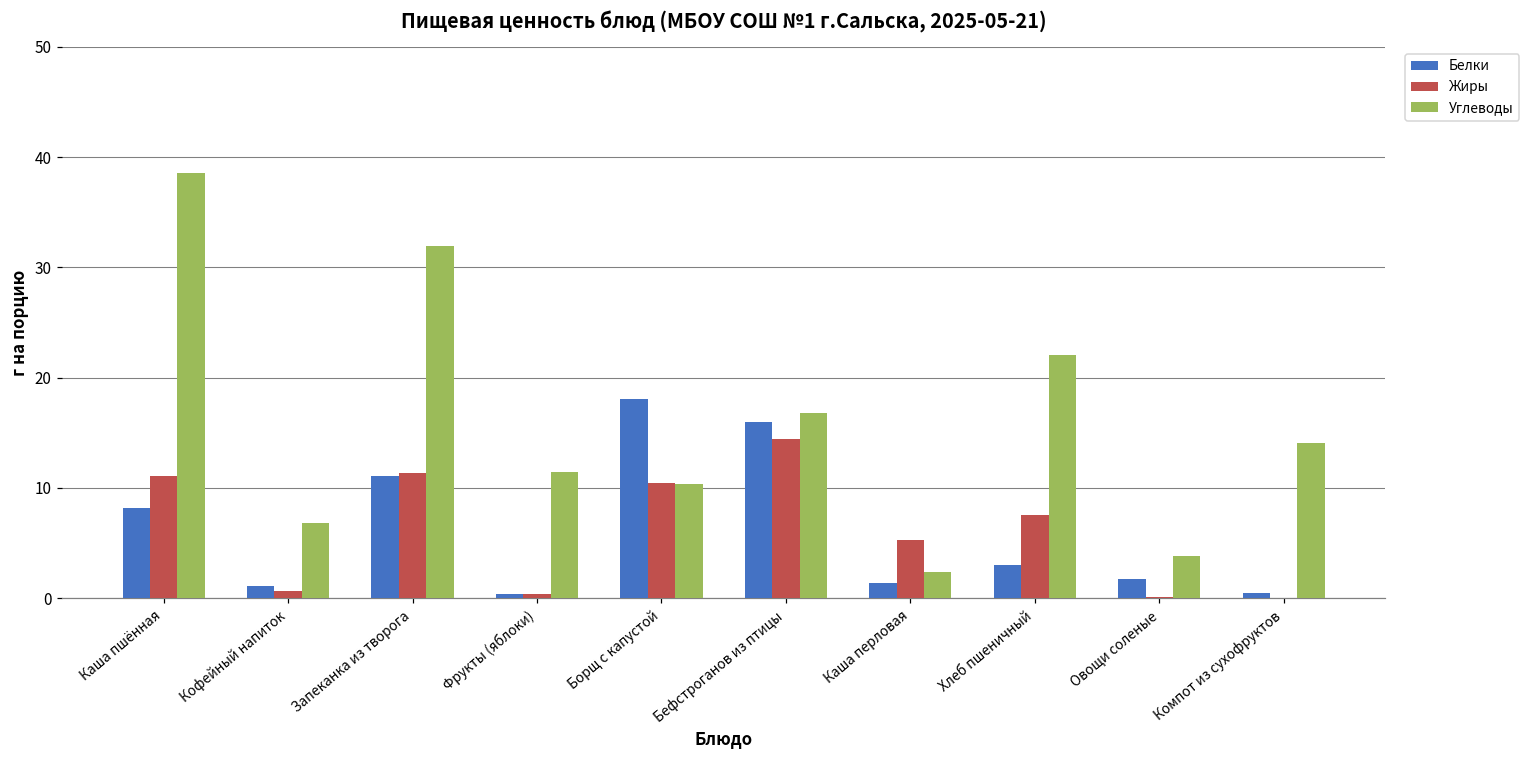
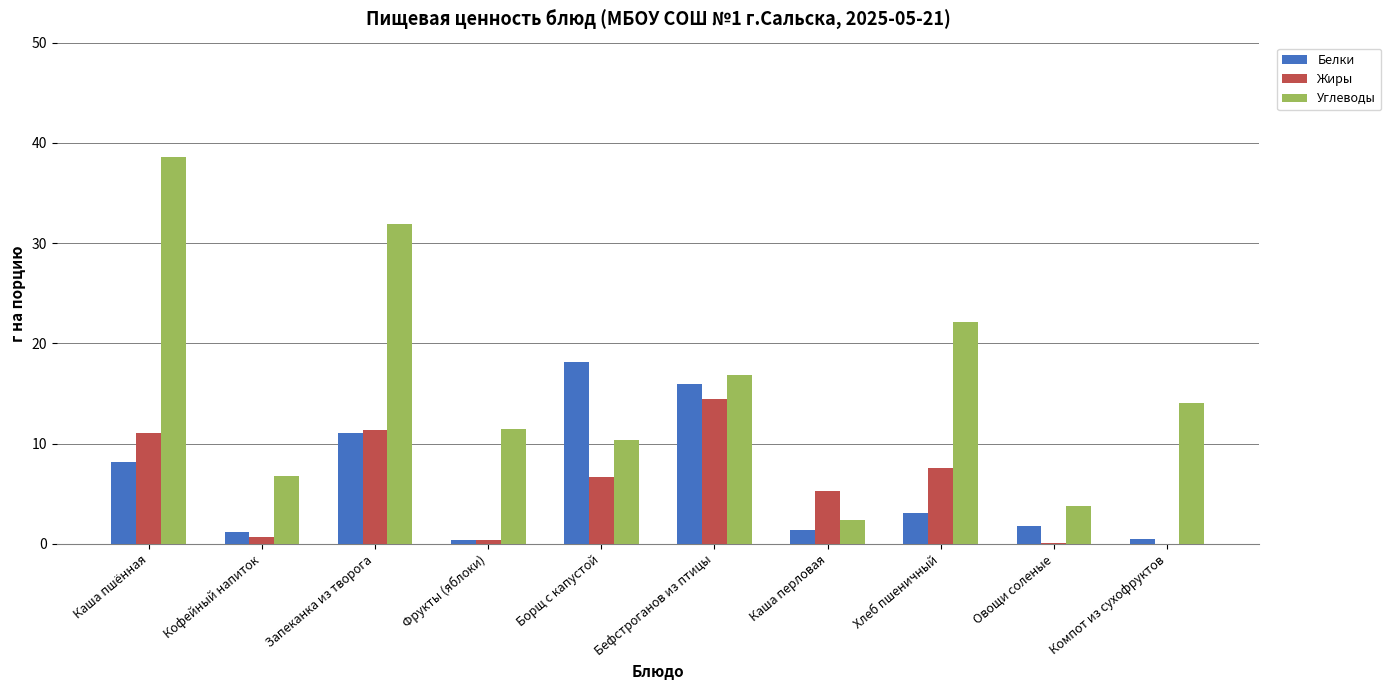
Жиры, Борщ с капустой: 10.5 -> 6.7
